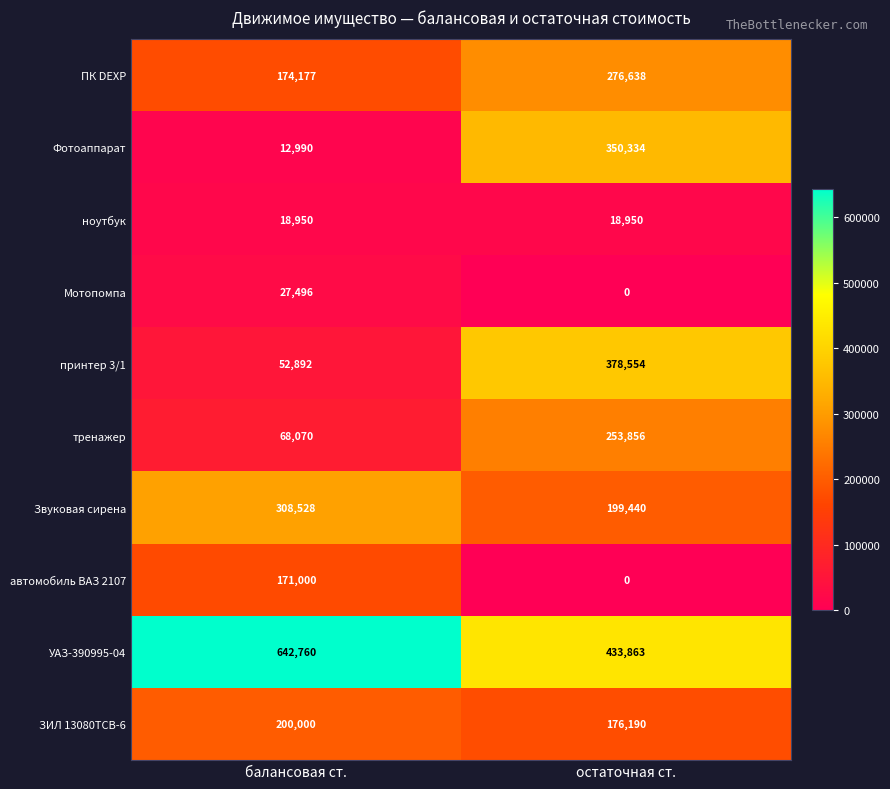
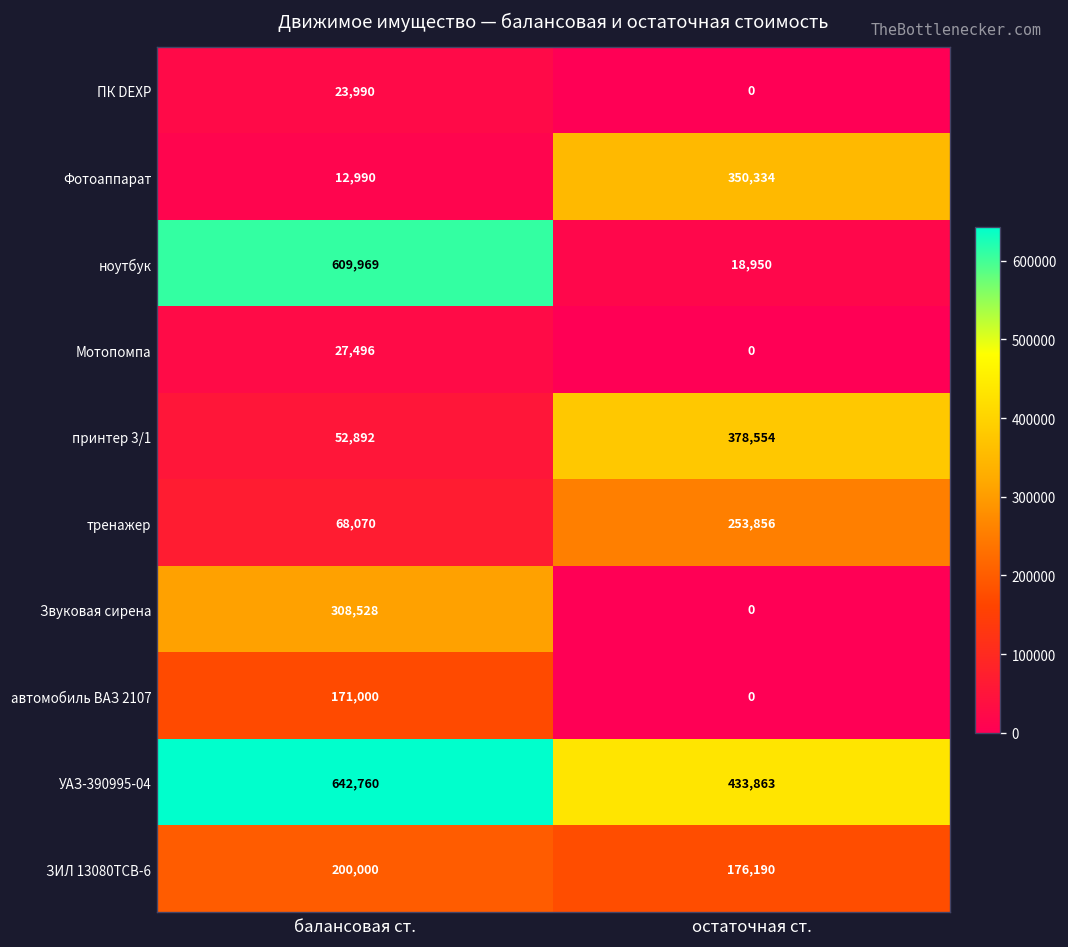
ПК DEXP, балансовая ст.: 174,177 -> 23,990
ПК DEXP, остаточная ст.: 276,638 -> 0
ноутбук, балансовая ст.: 18,950 -> 609,969
Звуковая сирена, остаточная ст.: 199,440 -> 0
